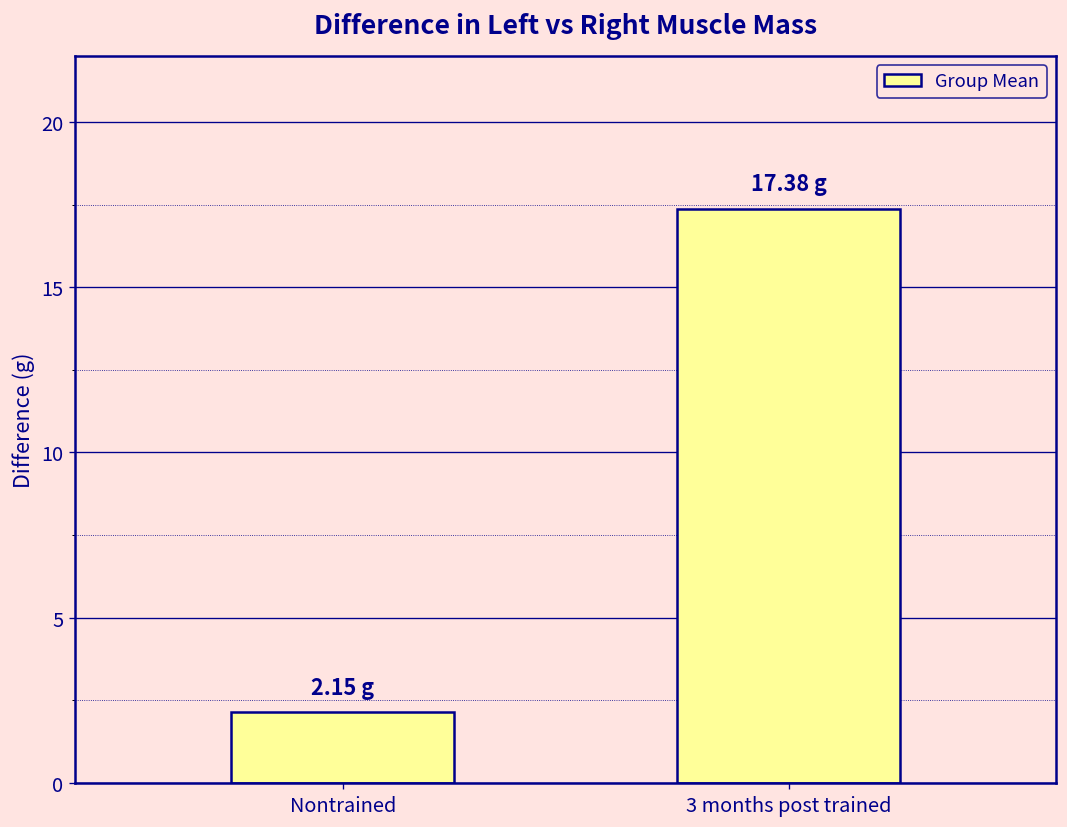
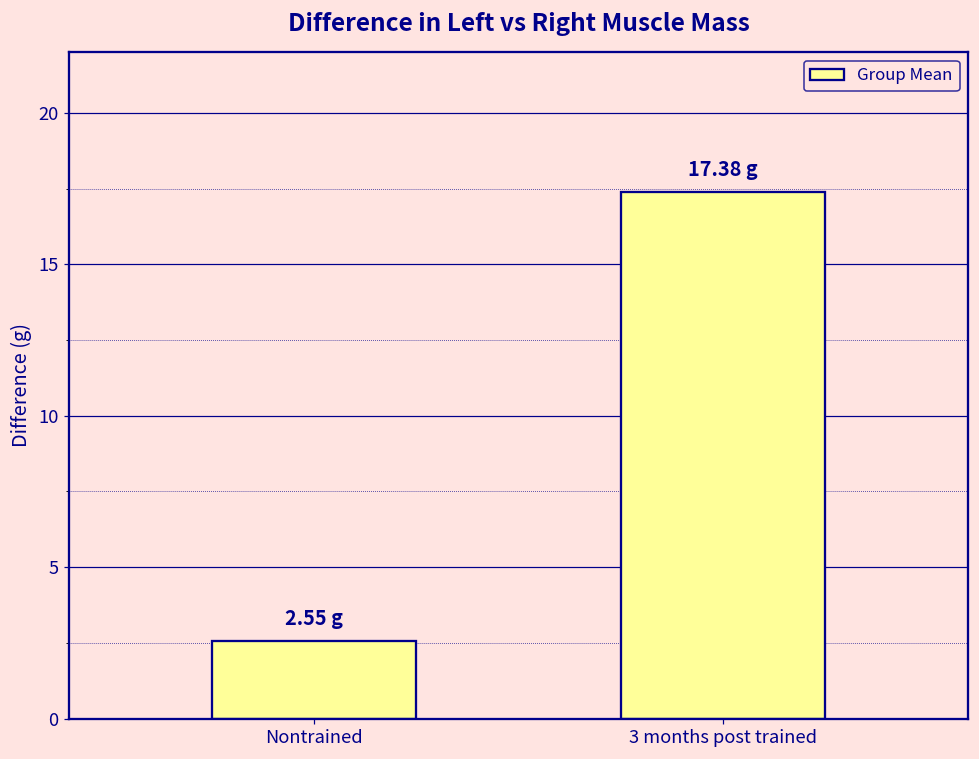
Nontrained: 2.15 -> 2.55
